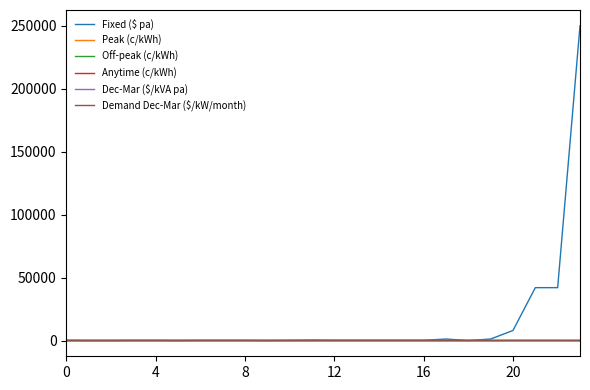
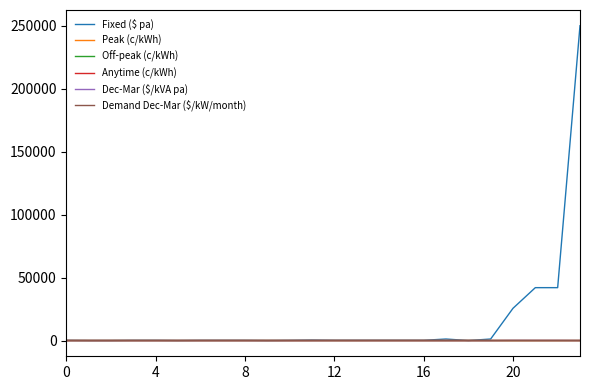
Fixed ($ pa), 20: 8000 -> 26000
